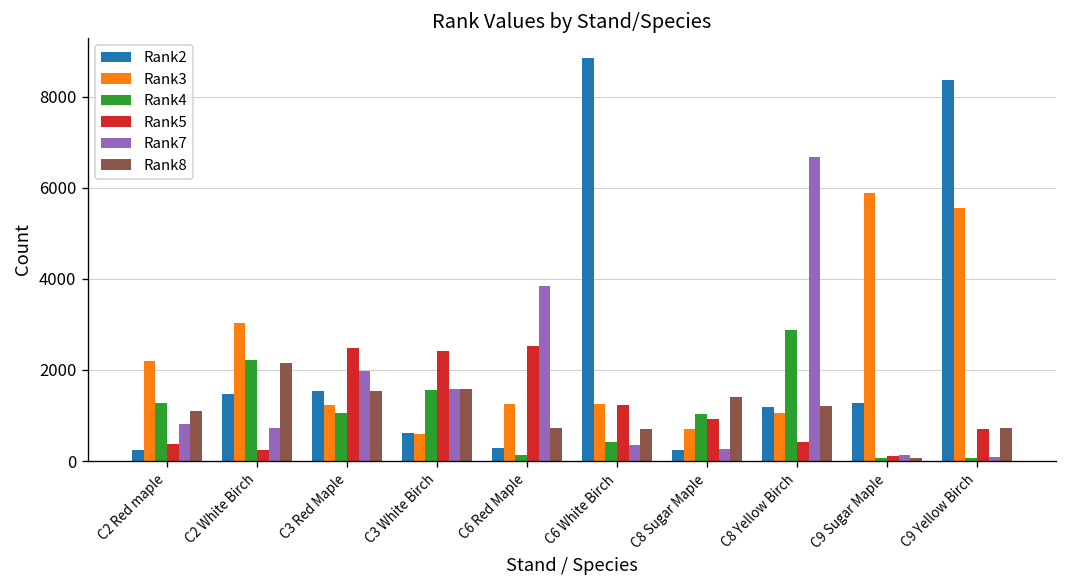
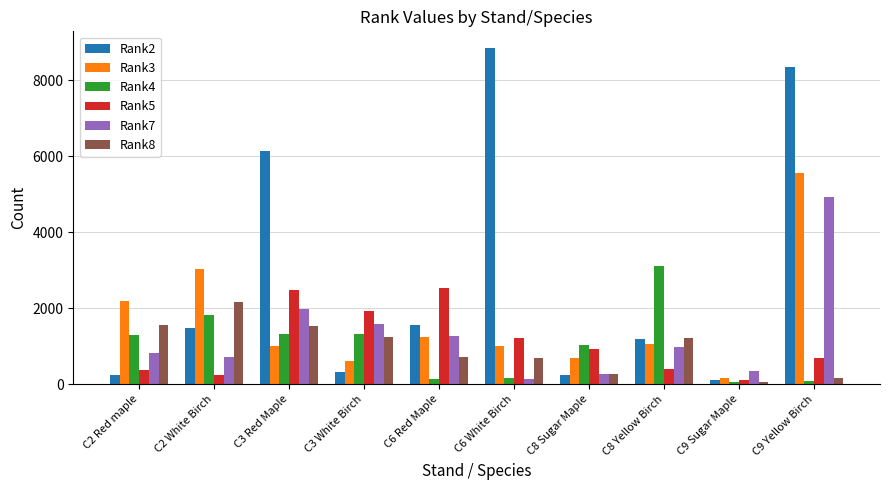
Rank8, C2 Red maple: 1100 -> 1600
Rank4, C2 White Birch: 2200 -> 1800
Rank2, C3 Red Maple: 1500 -> 6100
Rank3, C3 Red Maple: 1200 -> 1000
Rank4, C3 Red Maple: 1000 -> 1300
Rank2, C3 White Birch: 600 -> 300
Rank4, C3 White Birch: 1600 -> 1300
Rank5, C3 White Birch: 2400 -> 1900
Rank8, C3 White Birch: 1600 -> 1200
Rank2, C6 Red Maple: 300 -> 1600
Rank7, C6 Red Maple: 3800 -> 1300
Rank3, C6 White Birch: 1300 -> 1000
Rank4, C6 White Birch: 400 -> 200
Rank7, C6 White Birch: 400 -> 100
Rank8, C8 Sugar Maple: 1400 -> 300
Rank4, C8 Yellow Birch: 2900 -> 3100
Rank7, C8 Yellow Birch: 6700 -> 1000
Rank2, C9 Sugar Maple: 1300 -> 100
Rank3, C9 Sugar Maple: 5900 -> 200
Rank7, C9 Sugar Maple: 100 -> 400
Rank7, C9 Yellow Birch: 100 -> 4900
Rank8, C9 Yellow Birch: 700 -> 200
